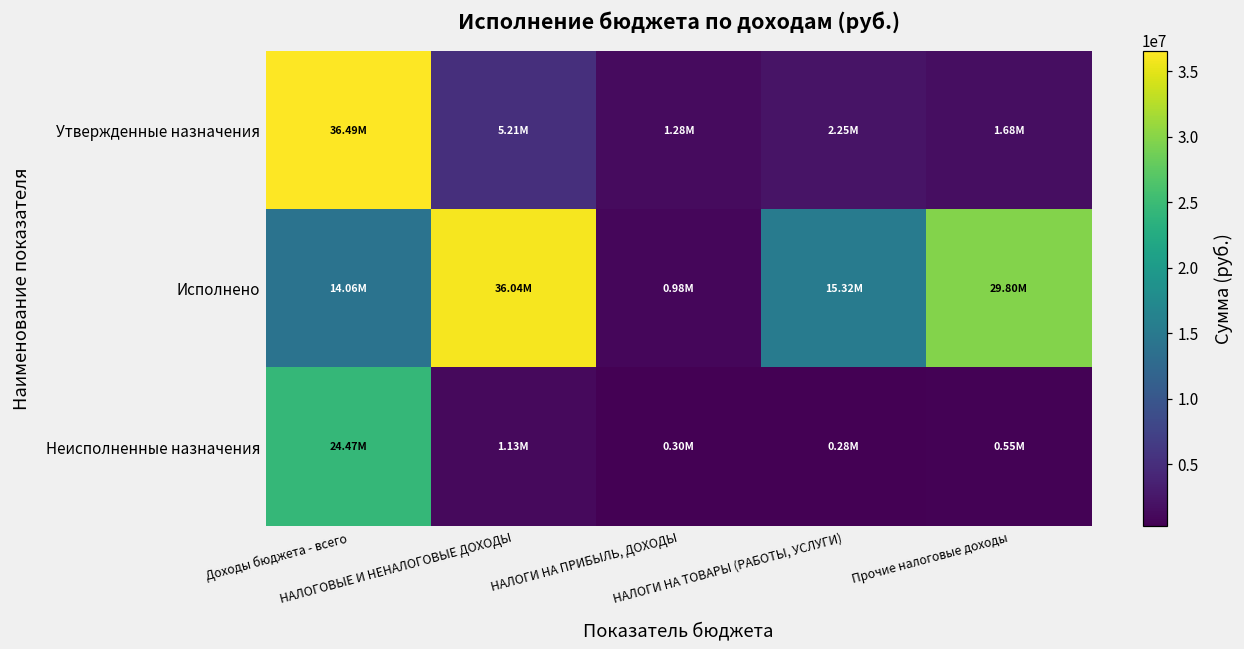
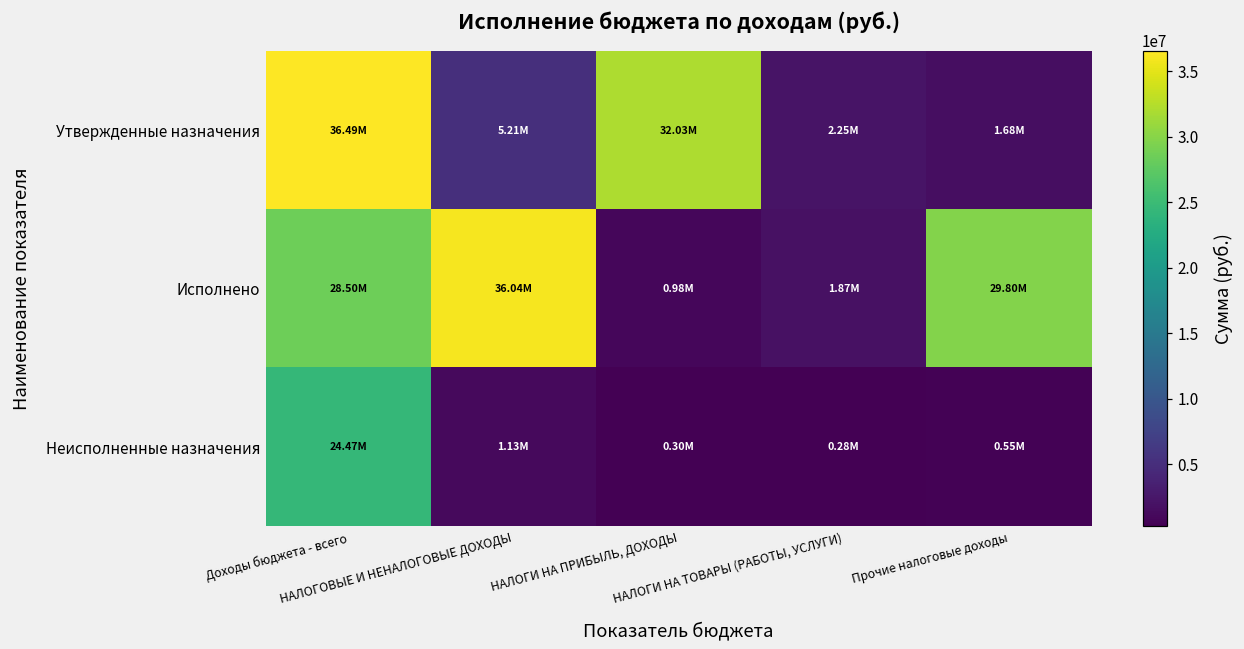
Утвержденные назначения, НАЛОГИ НА ПРИБЫЛЬ, ДОХОДЫ: 1.28M -> 32.03M
Исполнено, Доходы бюджета - всего: 14.06M -> 28.50M
Исполнено, НАЛОГИ НА ТОВАРЫ (РАБОТЫ, УСЛУГИ): 15.32M -> 1.87M
